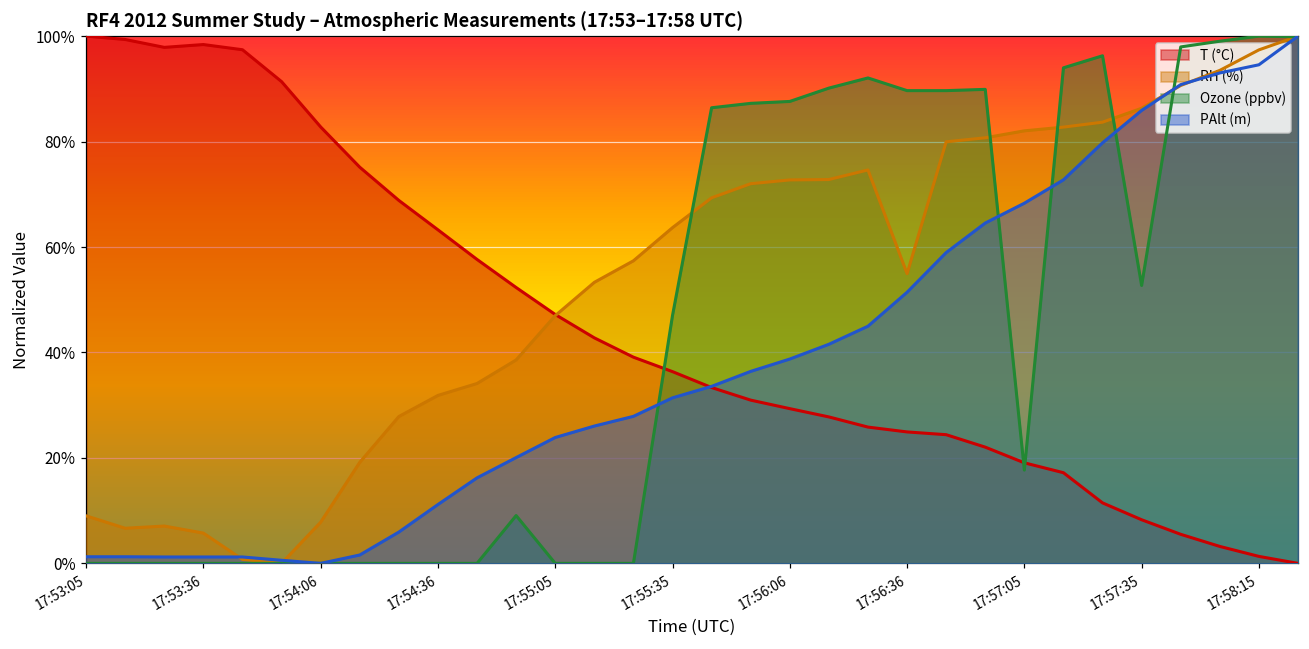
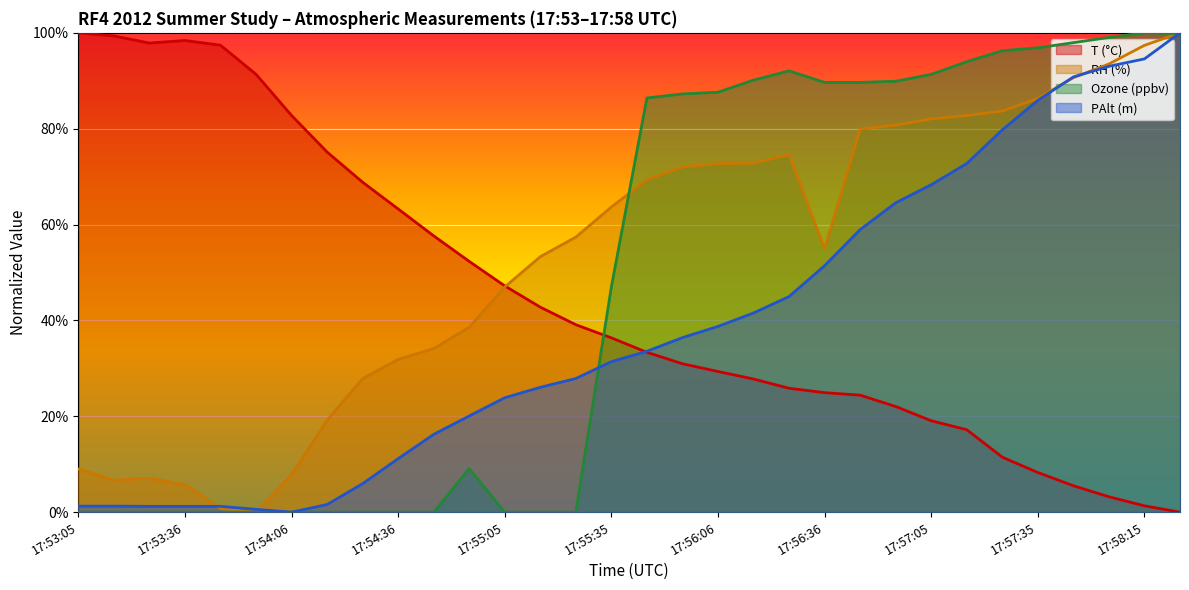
Ozone (ppbv), 17:57:05: 18% -> 91%
Ozone (ppbv), 17:57:35: 53% -> 97%
